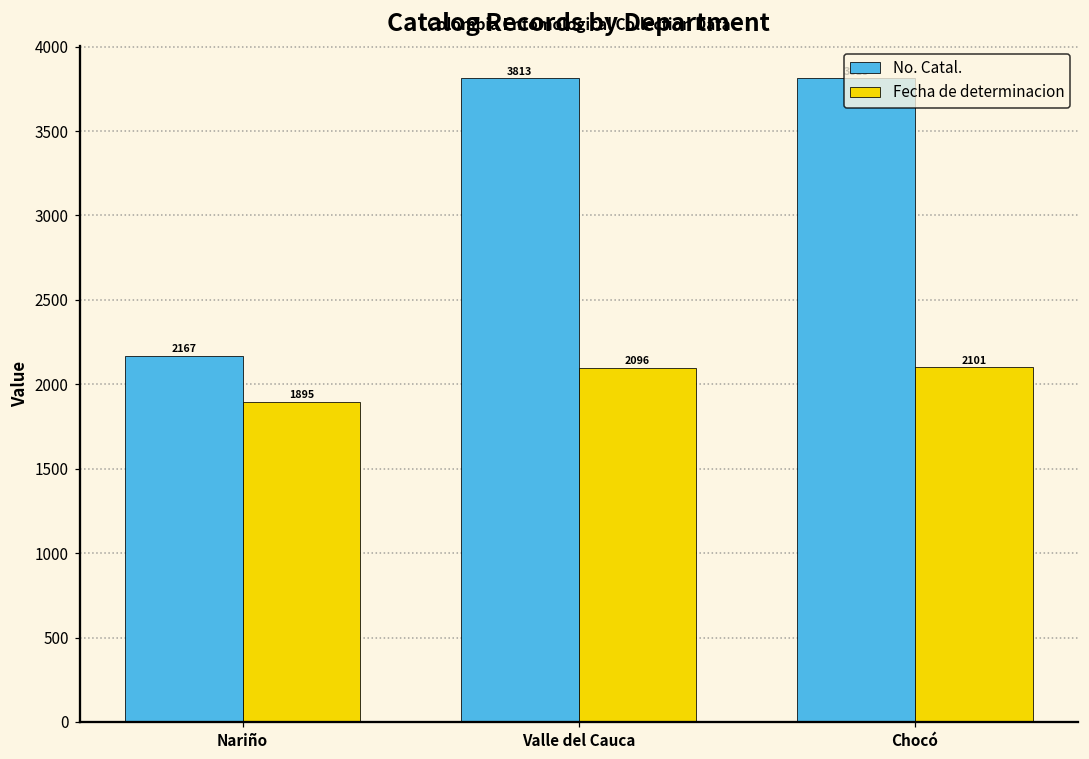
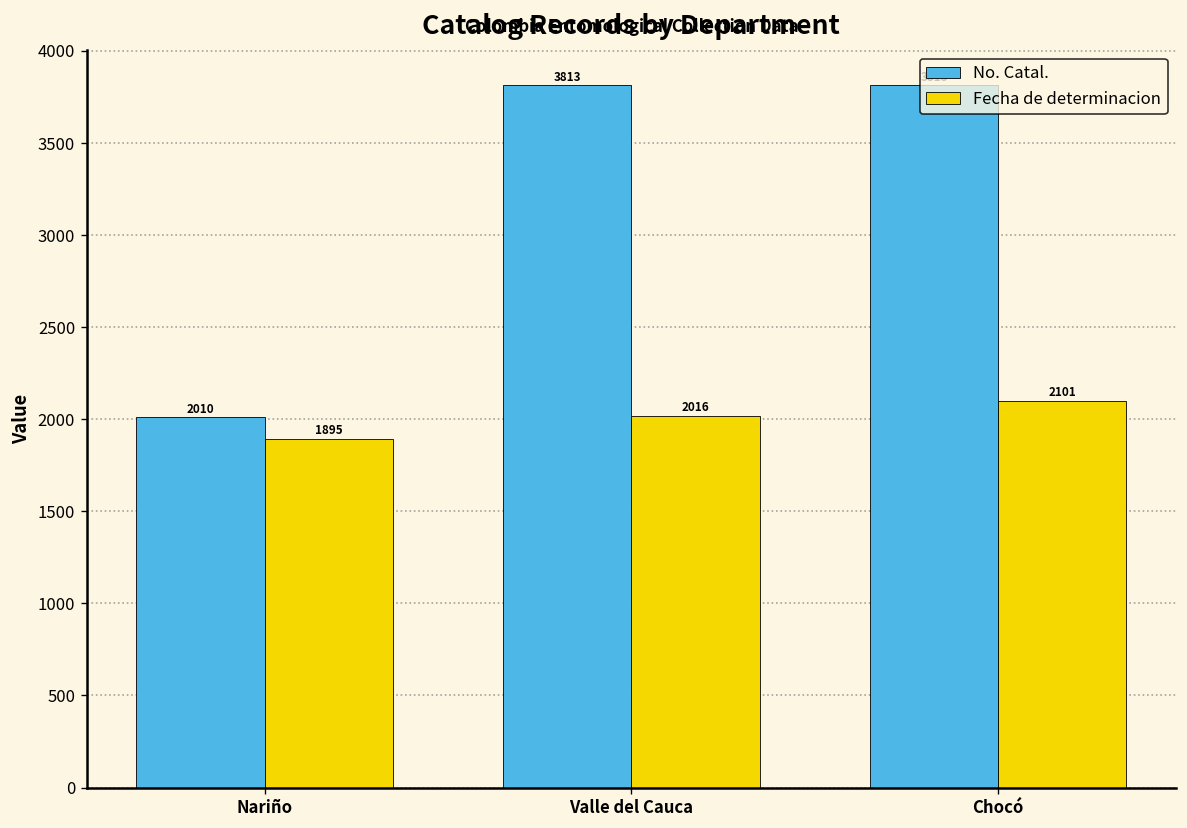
No. Catal., Nariño: 2167 -> 2010
Fecha de determinacion, Valle del Cauca: 2096 -> 2016
